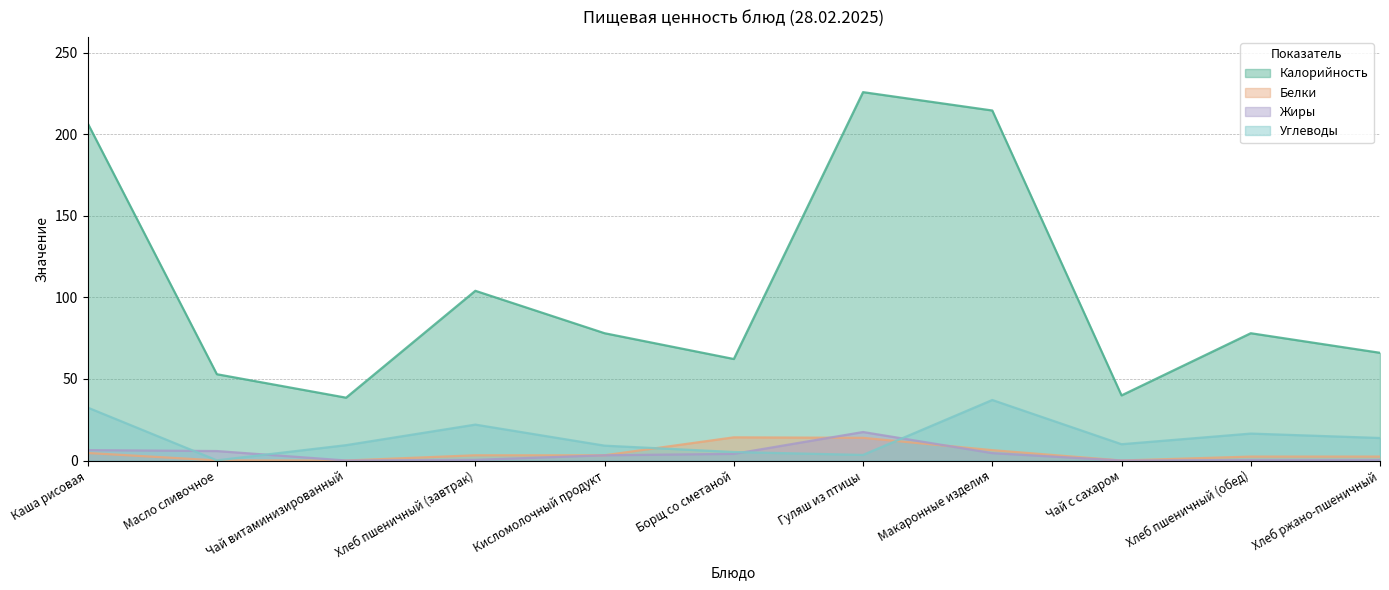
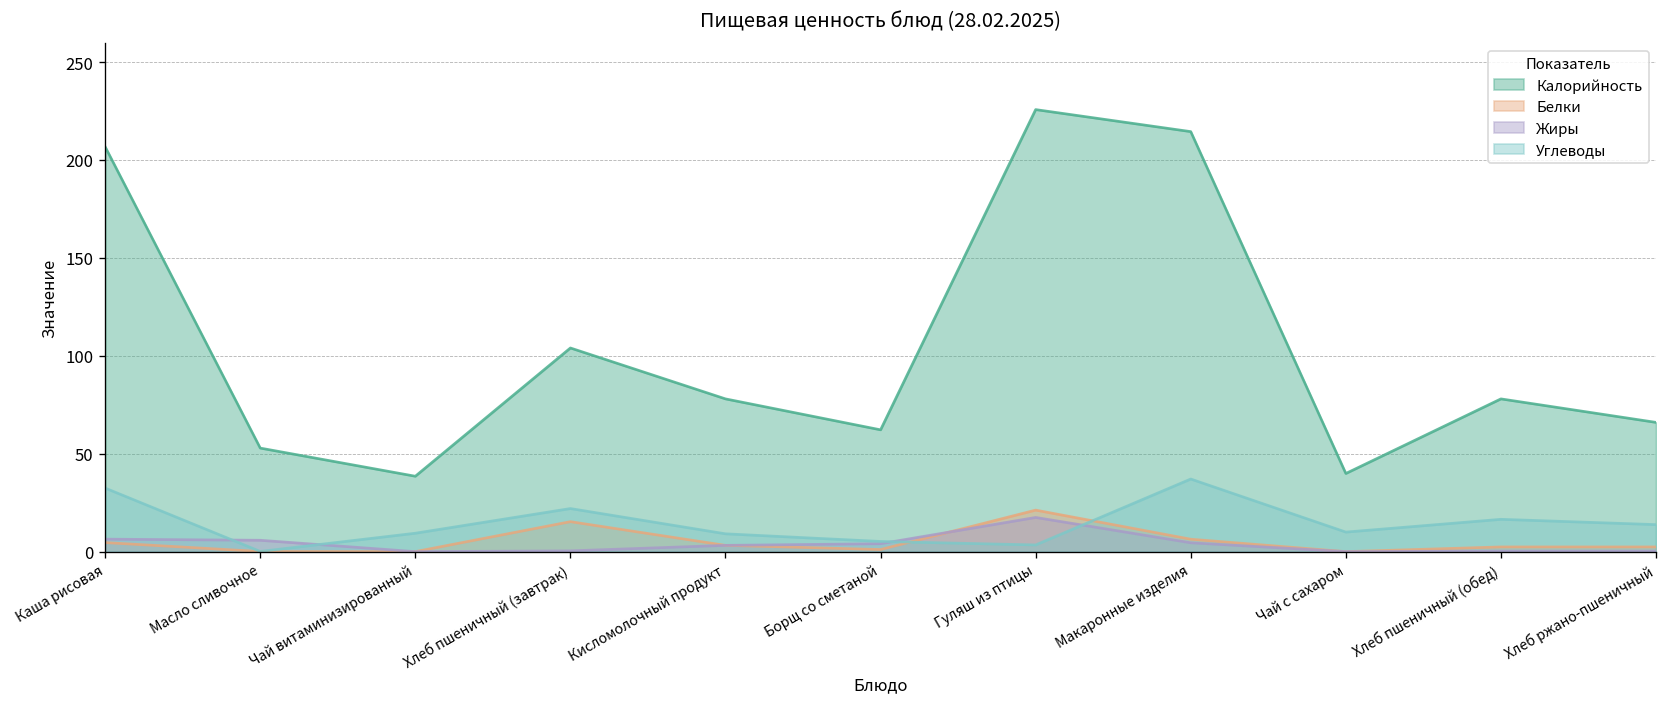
Белки, Хлеб пшеничный (завтрак): 3 -> 15
Белки, Борщ со сметаной: 14 -> 1
Белки, Гуляш из птицы: 14 -> 21
